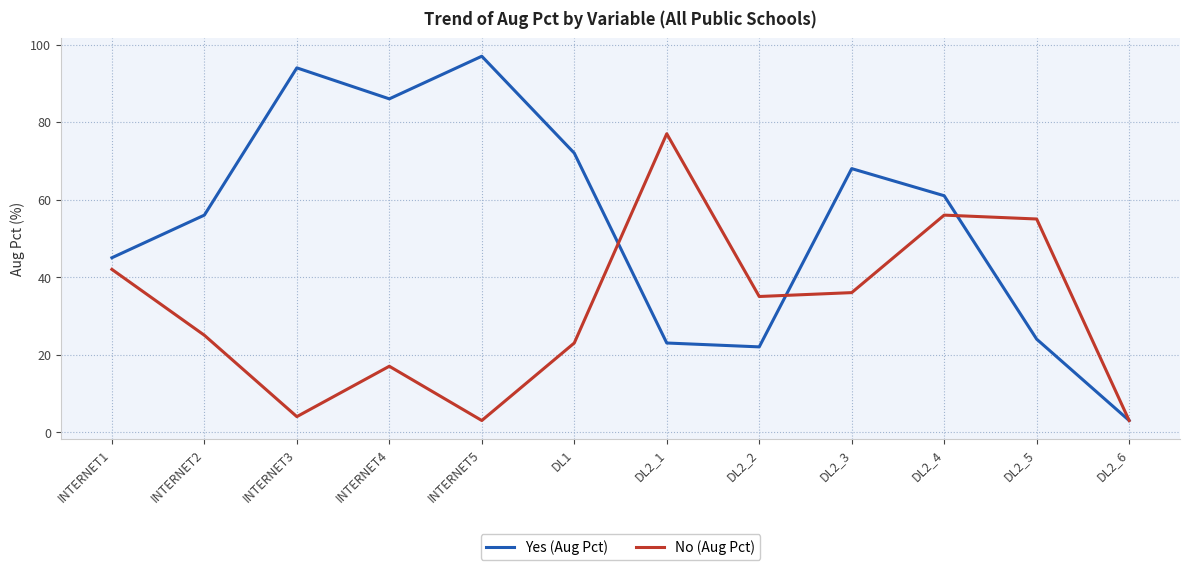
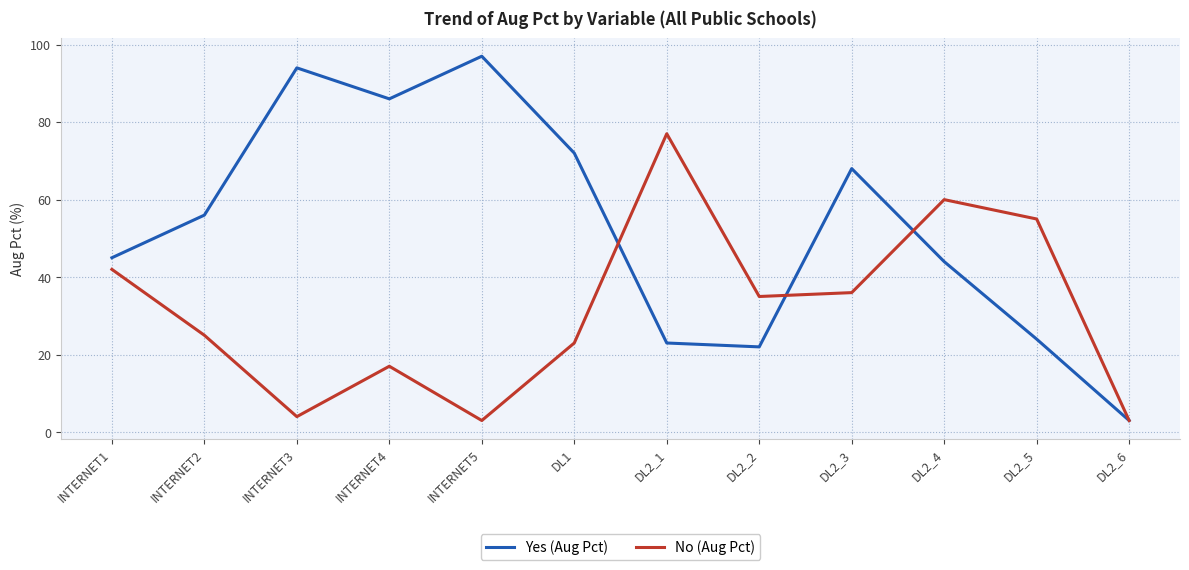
Yes (Aug Pct), DL2_4: 61 -> 44
No (Aug Pct), DL2_4: 56 -> 60
